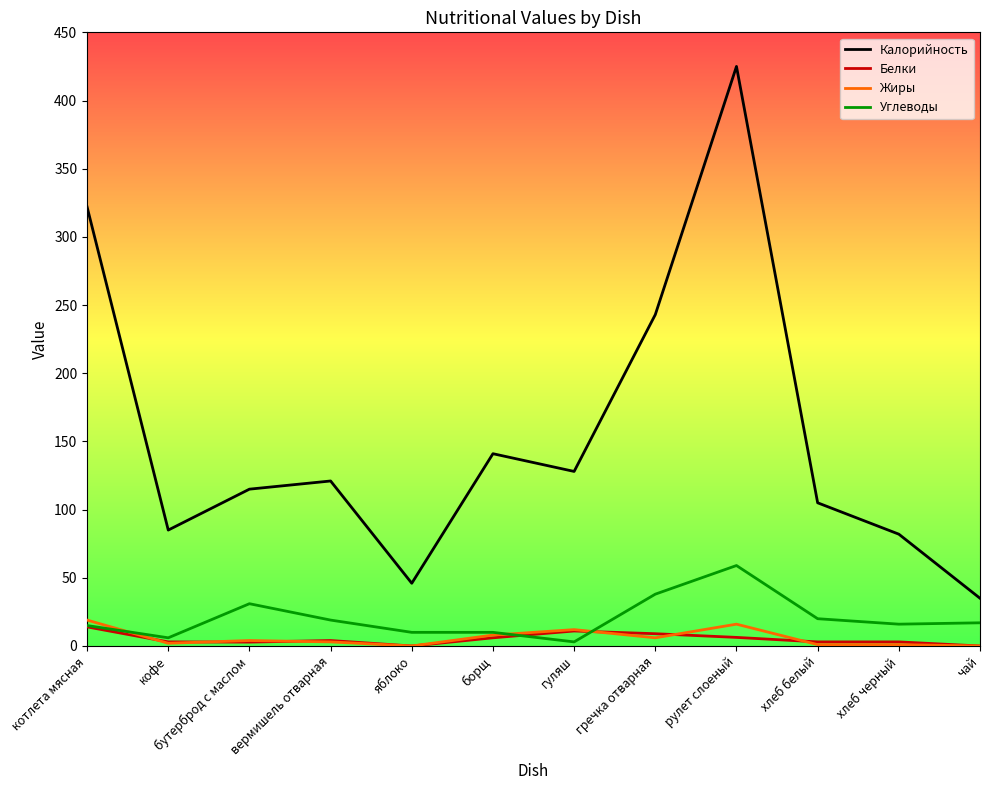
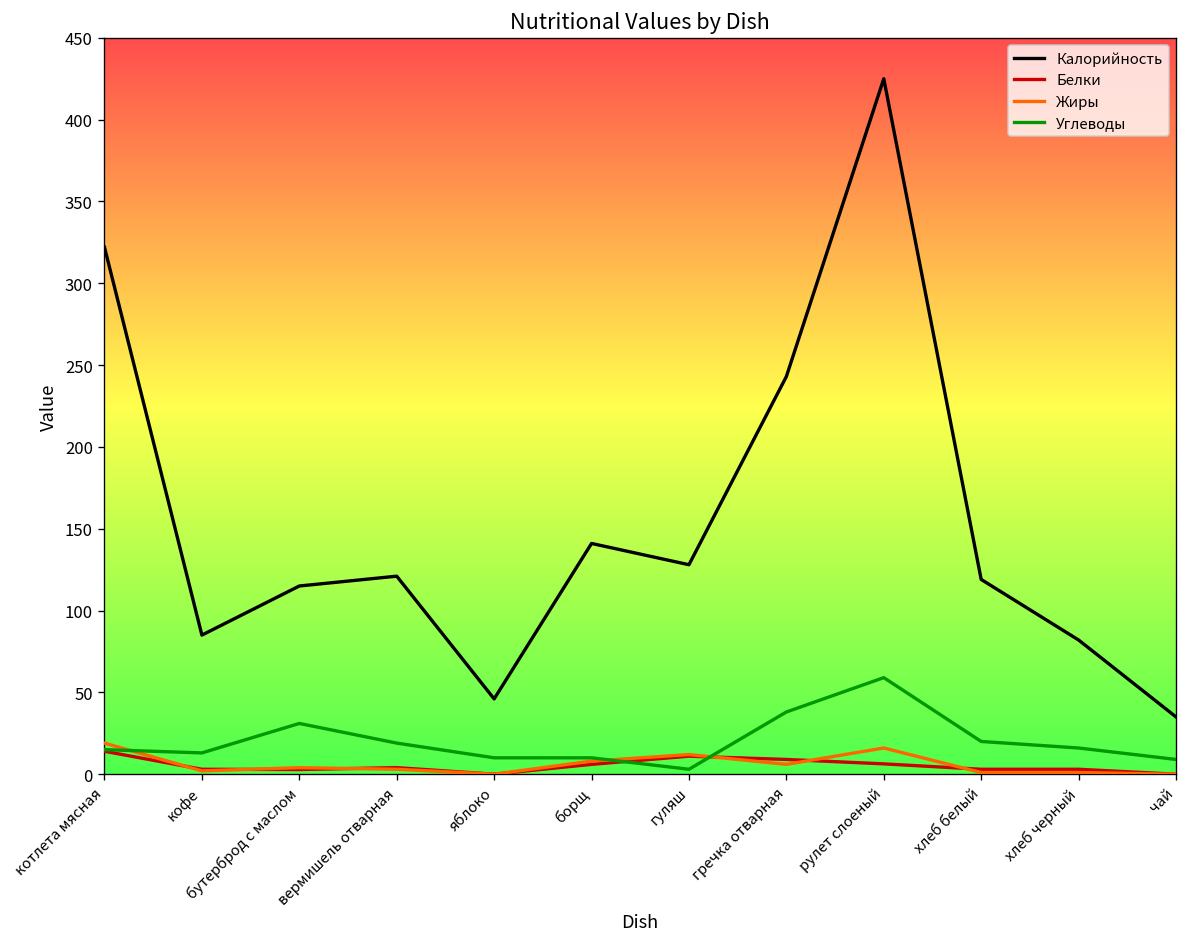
Углеводы, кофе: 6 -> 13
Калорийность, хлеб белый: 105 -> 119
Углеводы, чай: 17 -> 9
